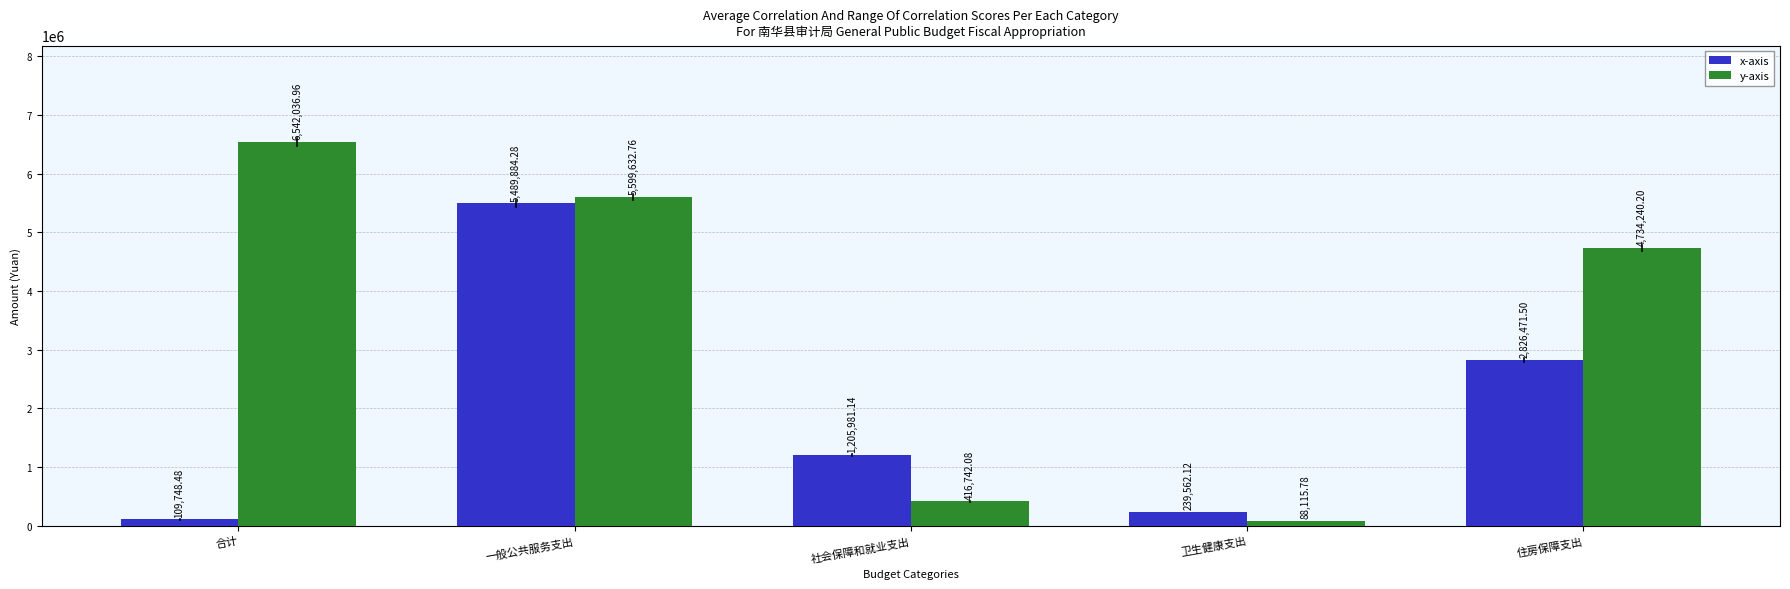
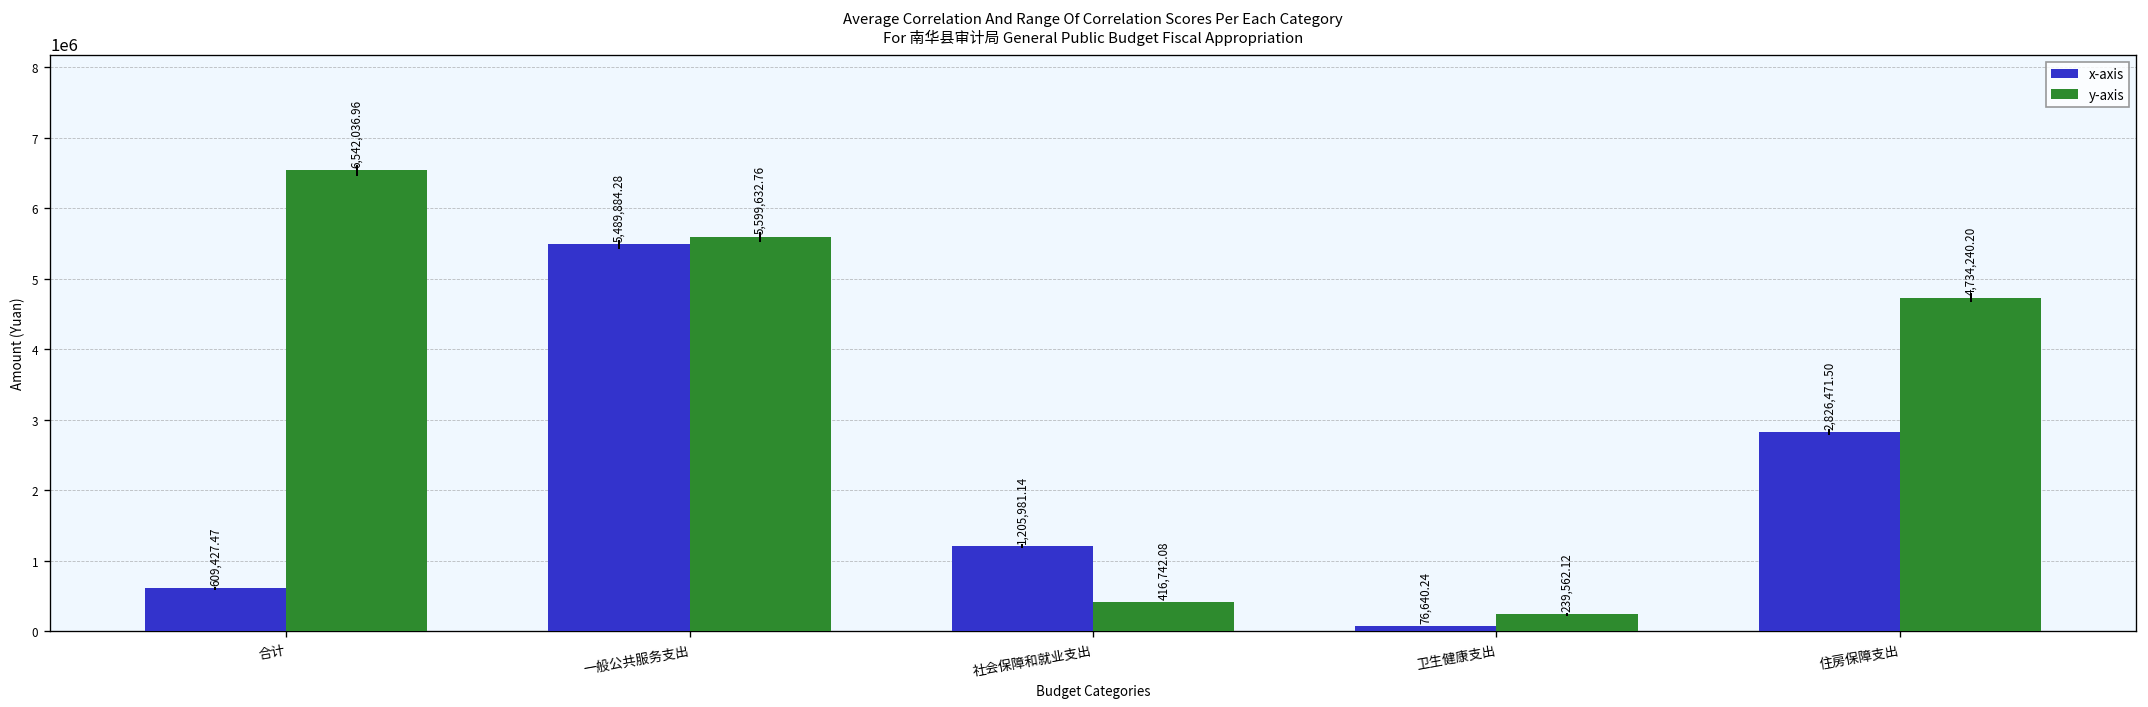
x-axis, 合计: 109,748.48 -> 609,427.47
x-axis, 卫生健康支出: 239,562.12 -> 76,640.24
y-axis, 卫生健康支出: 88,115.78 -> 239,562.12
